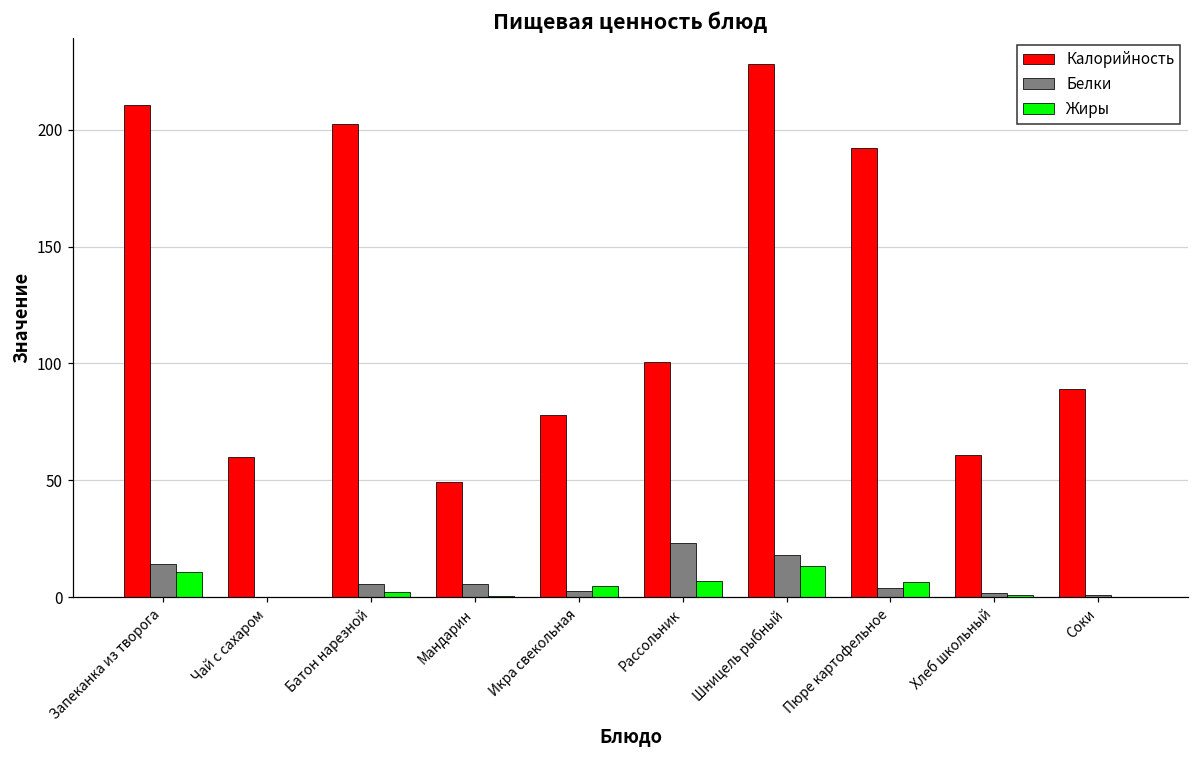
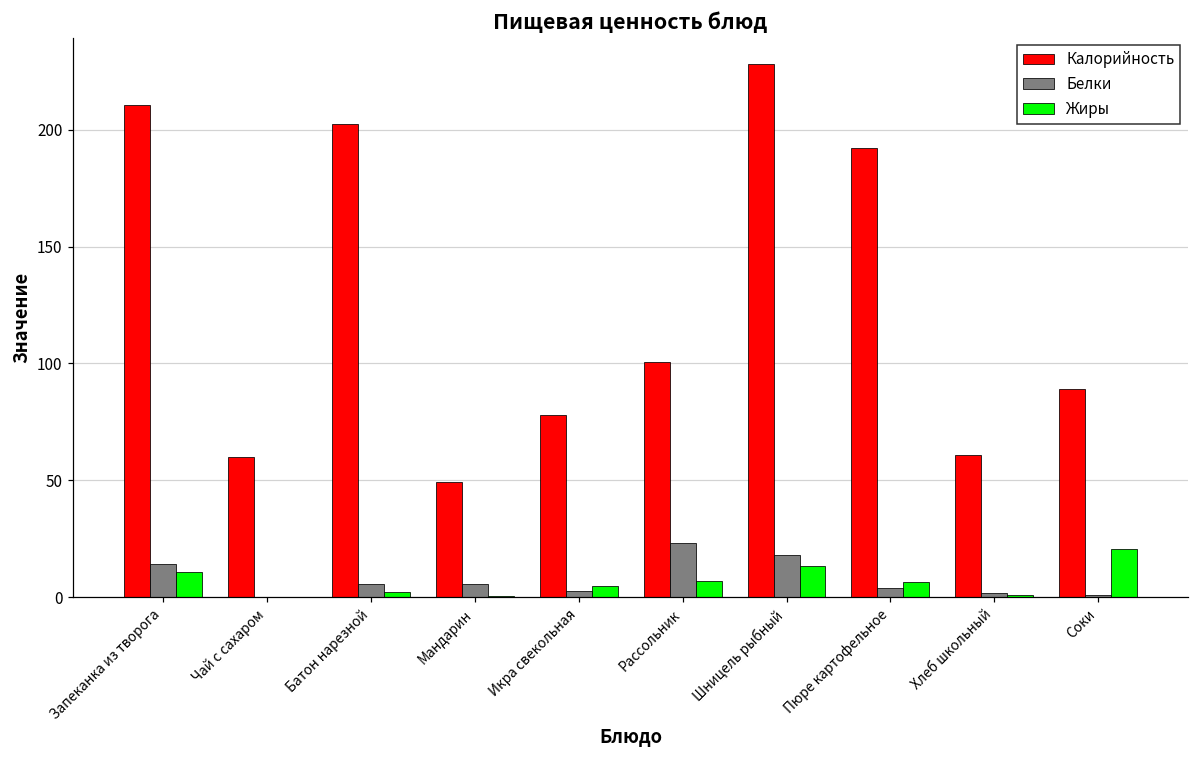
Жиры, Соки: 0 -> 21
